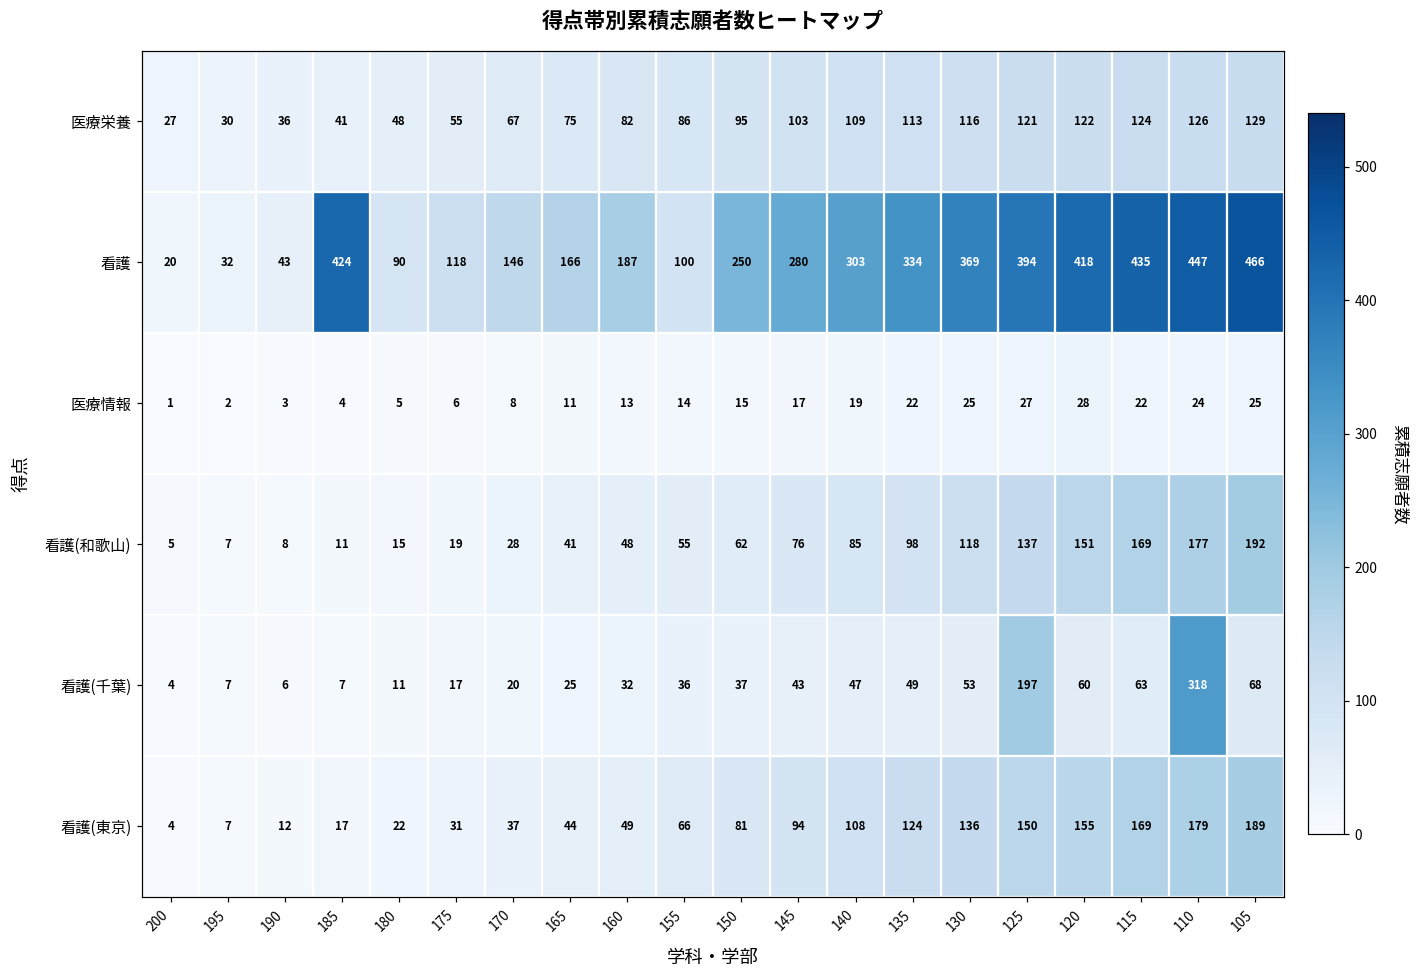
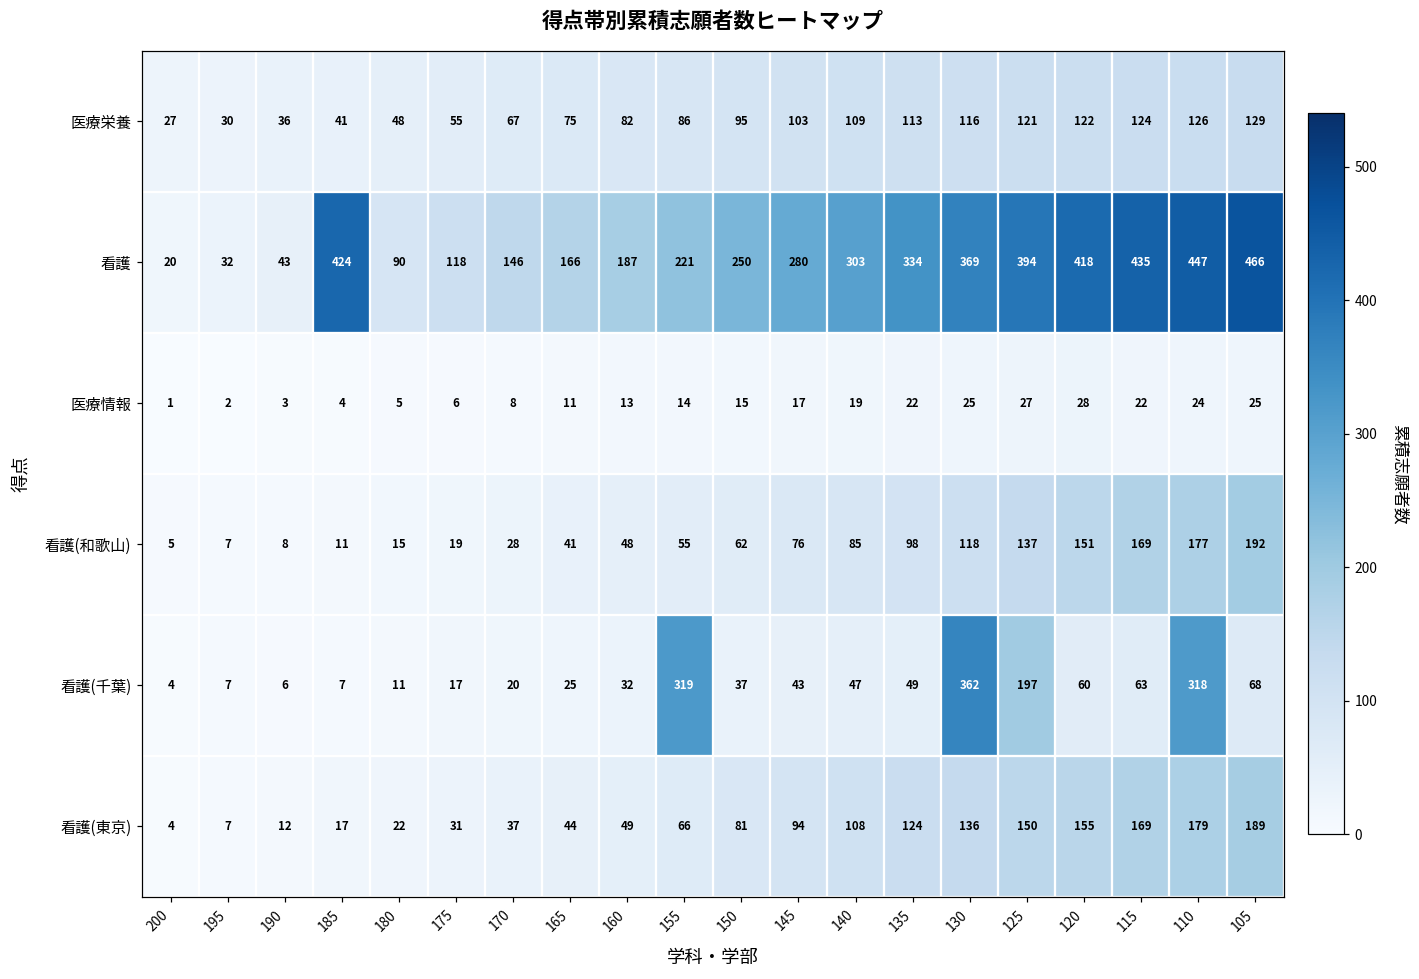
看護, 155: 100 -> 221
看護(千葉), 155: 36 -> 319
看護(千葉), 130: 53 -> 362
